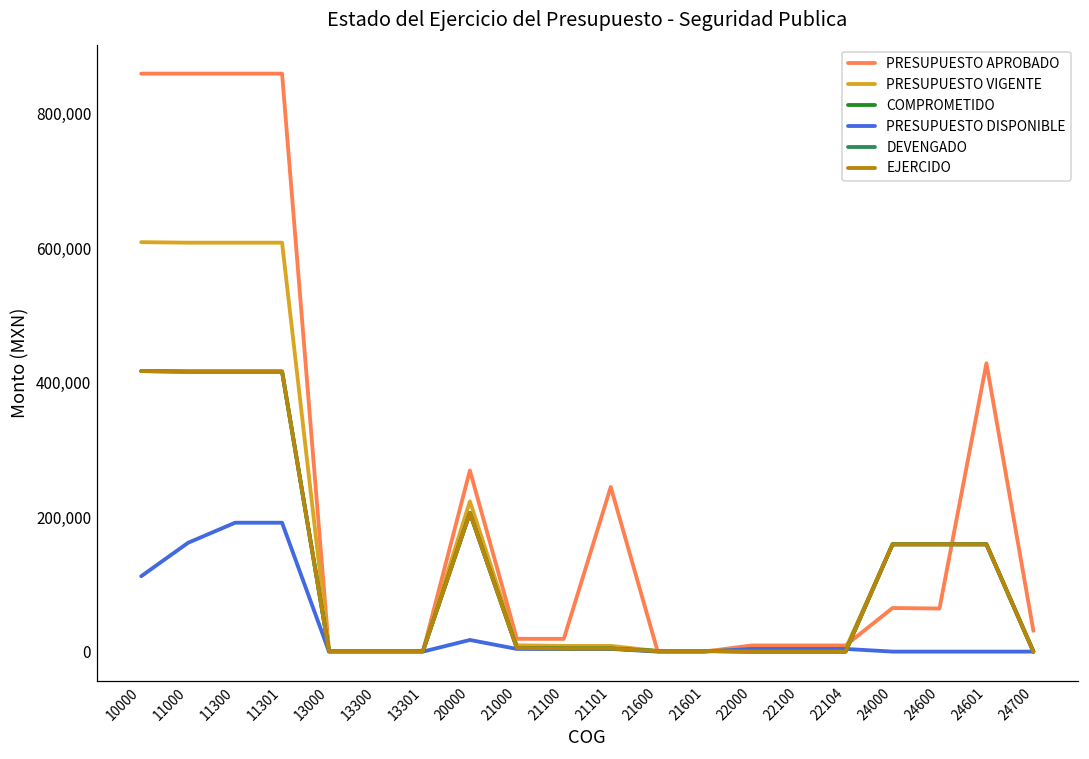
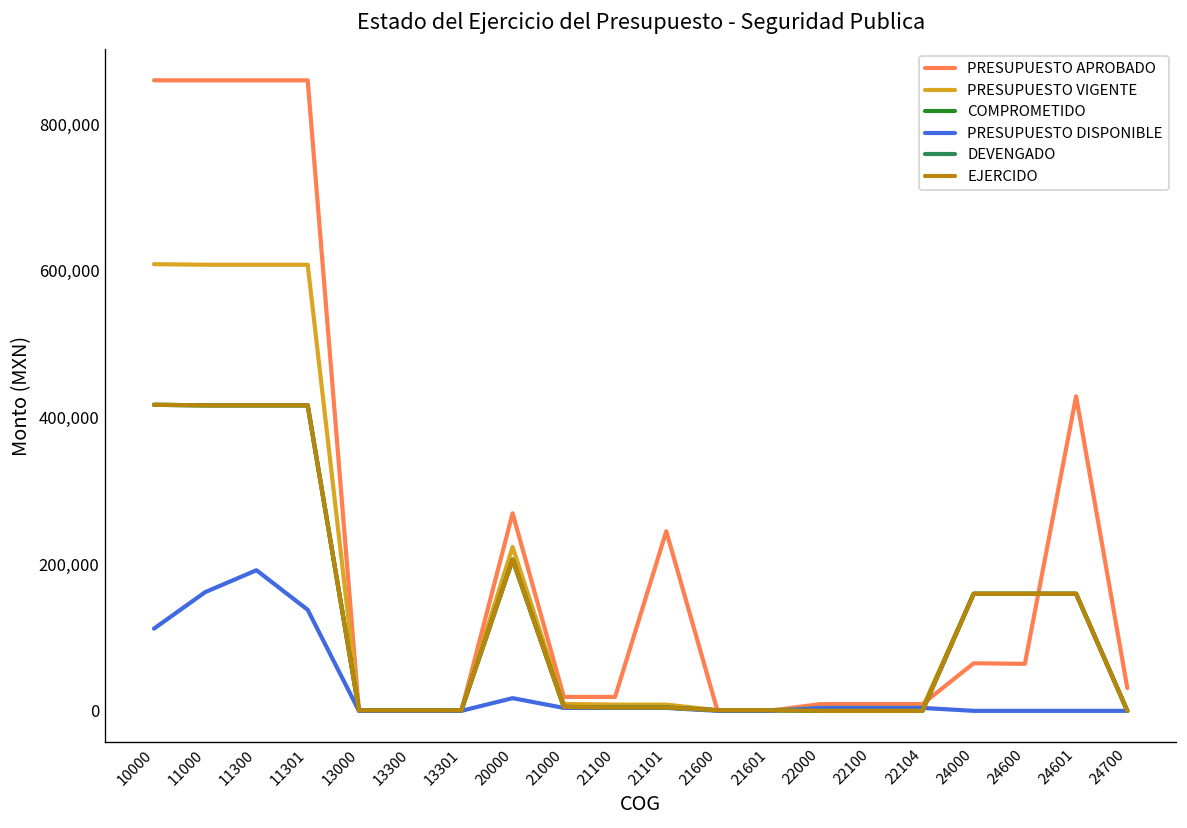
PRESUPUESTO DISPONIBLE, 11301: 190,000 -> 140,000
